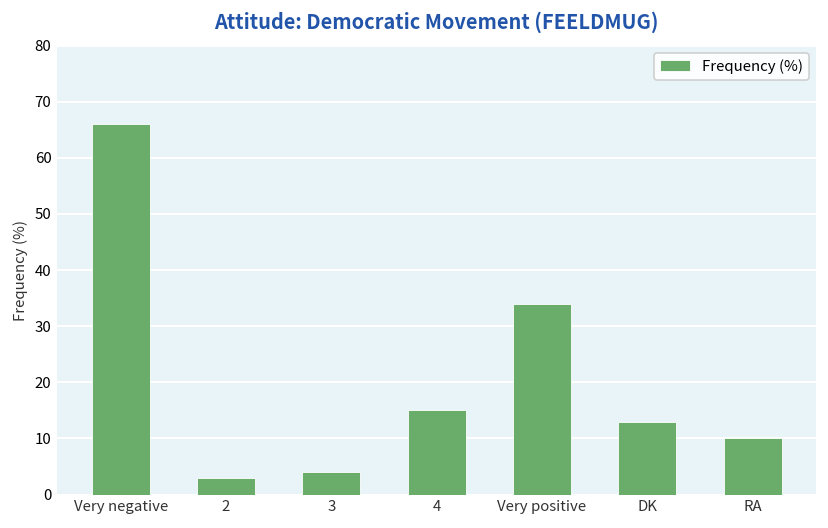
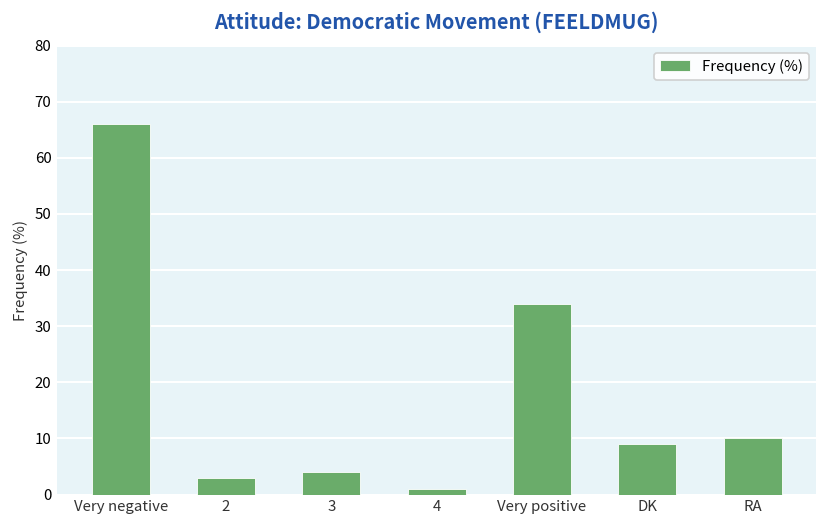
4: 15 -> 1
DK: 13 -> 9
